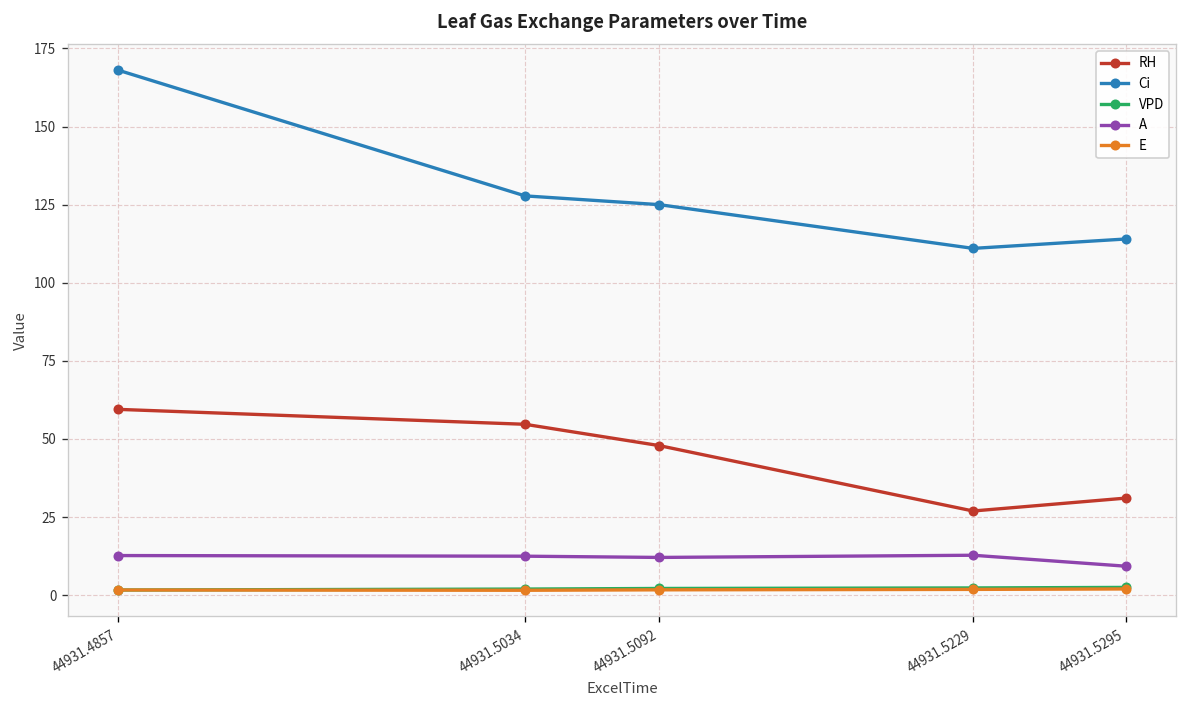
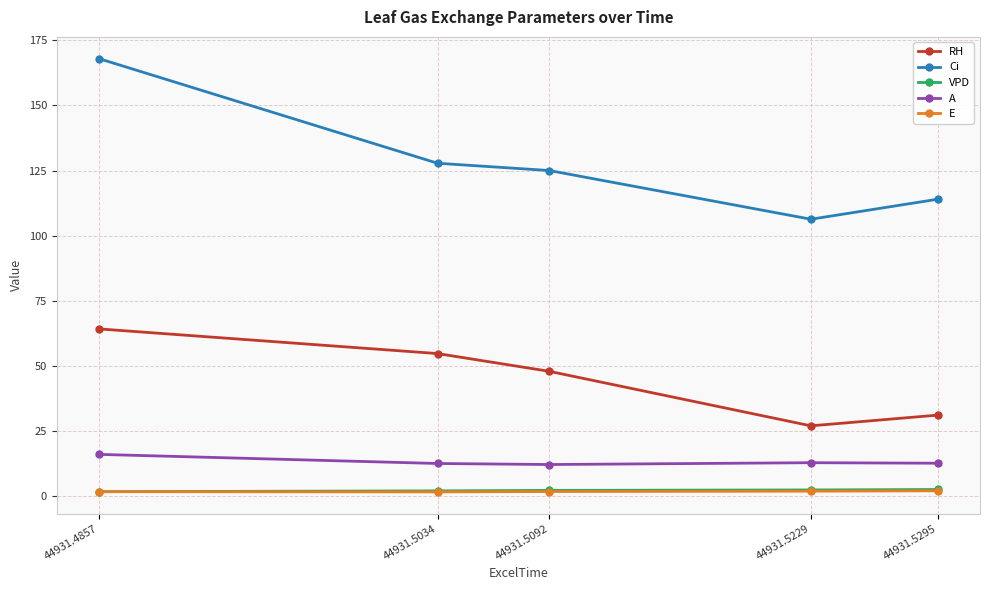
RH, 44931.4857: 59 -> 64
A, 44931.4857: 13 -> 16
Ci, 44931.5229: 111 -> 106
A, 44931.5295: 9 -> 13
